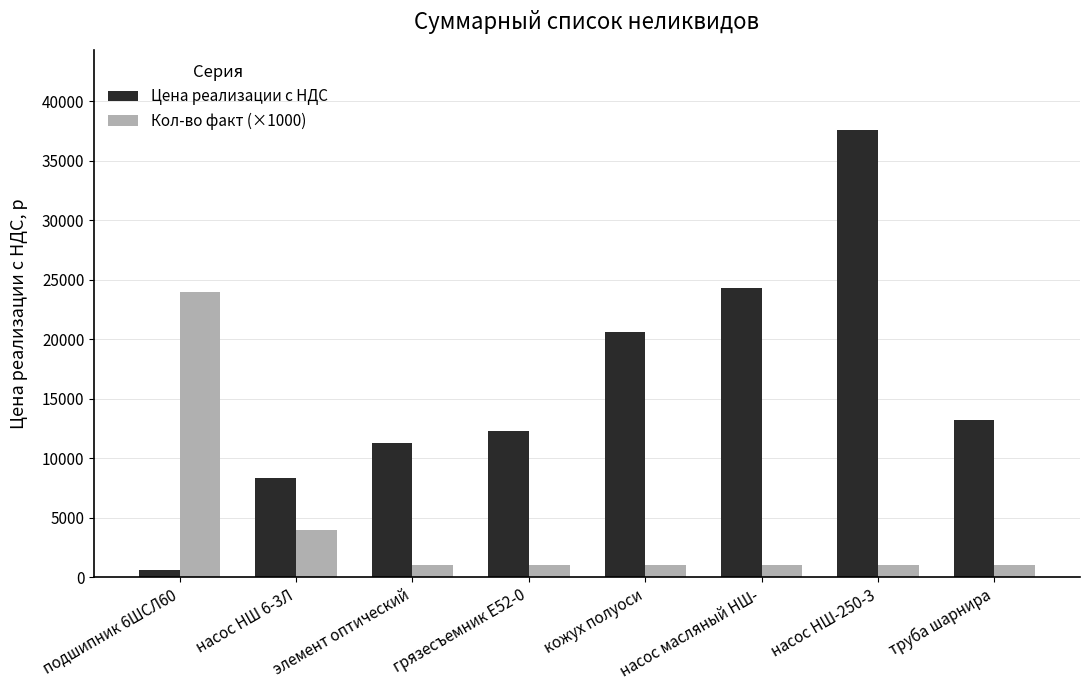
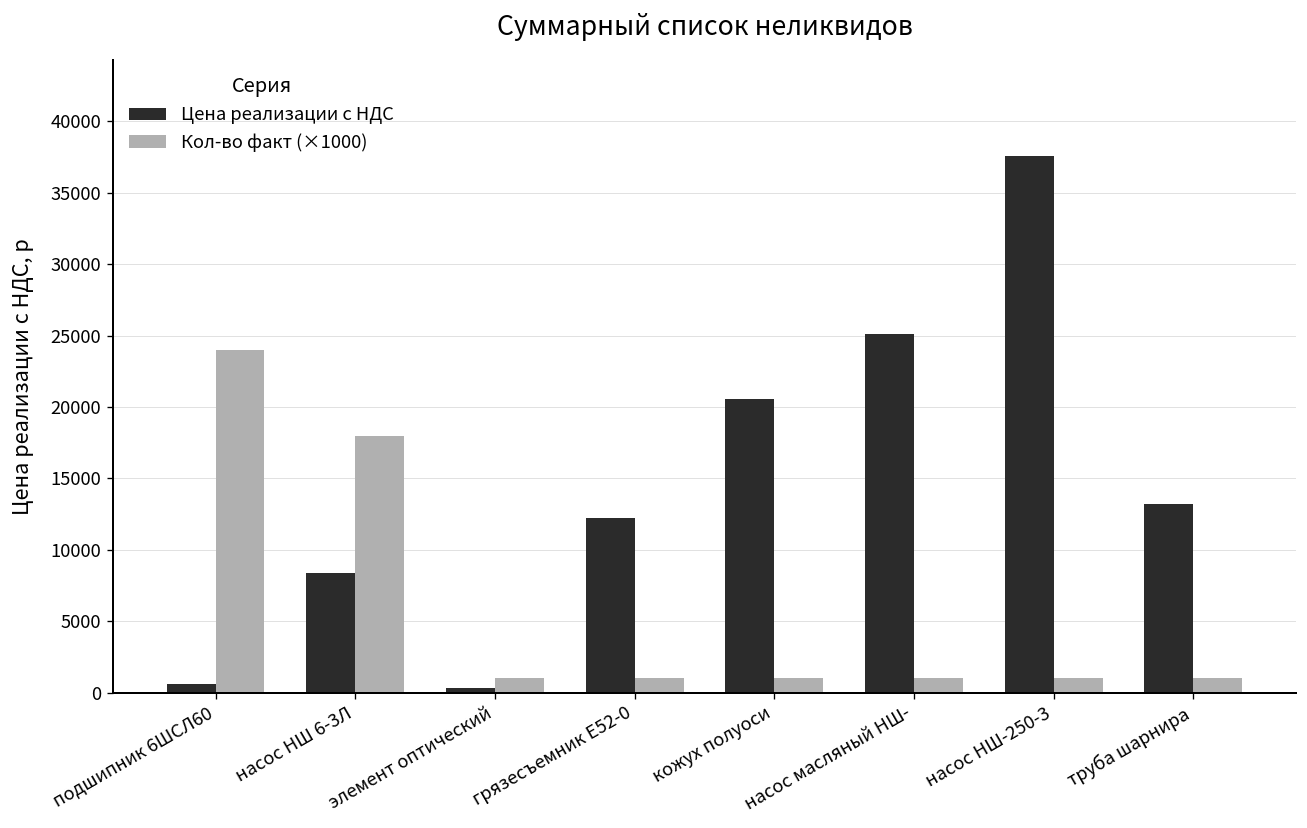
Кол-во факт (×1000), насос НШ 6-3Л: 4000 -> 18000
Цена реализации с НДС, элемент оптический: 11300 -> 300
Цена реализации с НДС, насос масляный НШ-: 24300 -> 25100
